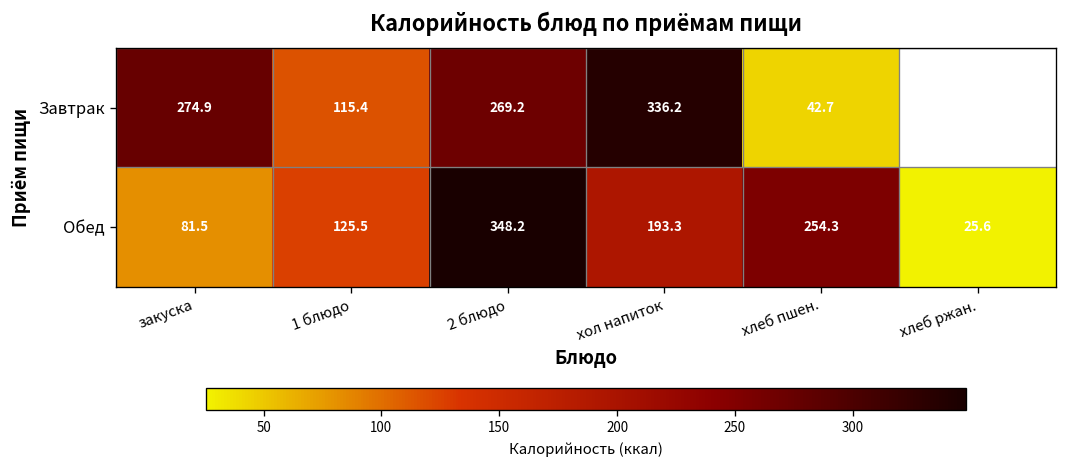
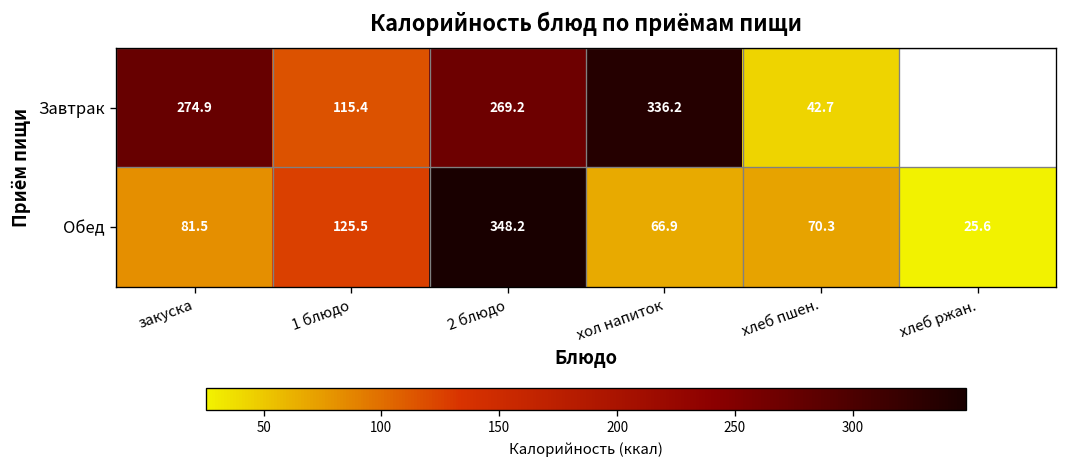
Обед, хол напиток: 193.3 -> 66.9
Обед, хлеб пшен.: 254.3 -> 70.3
